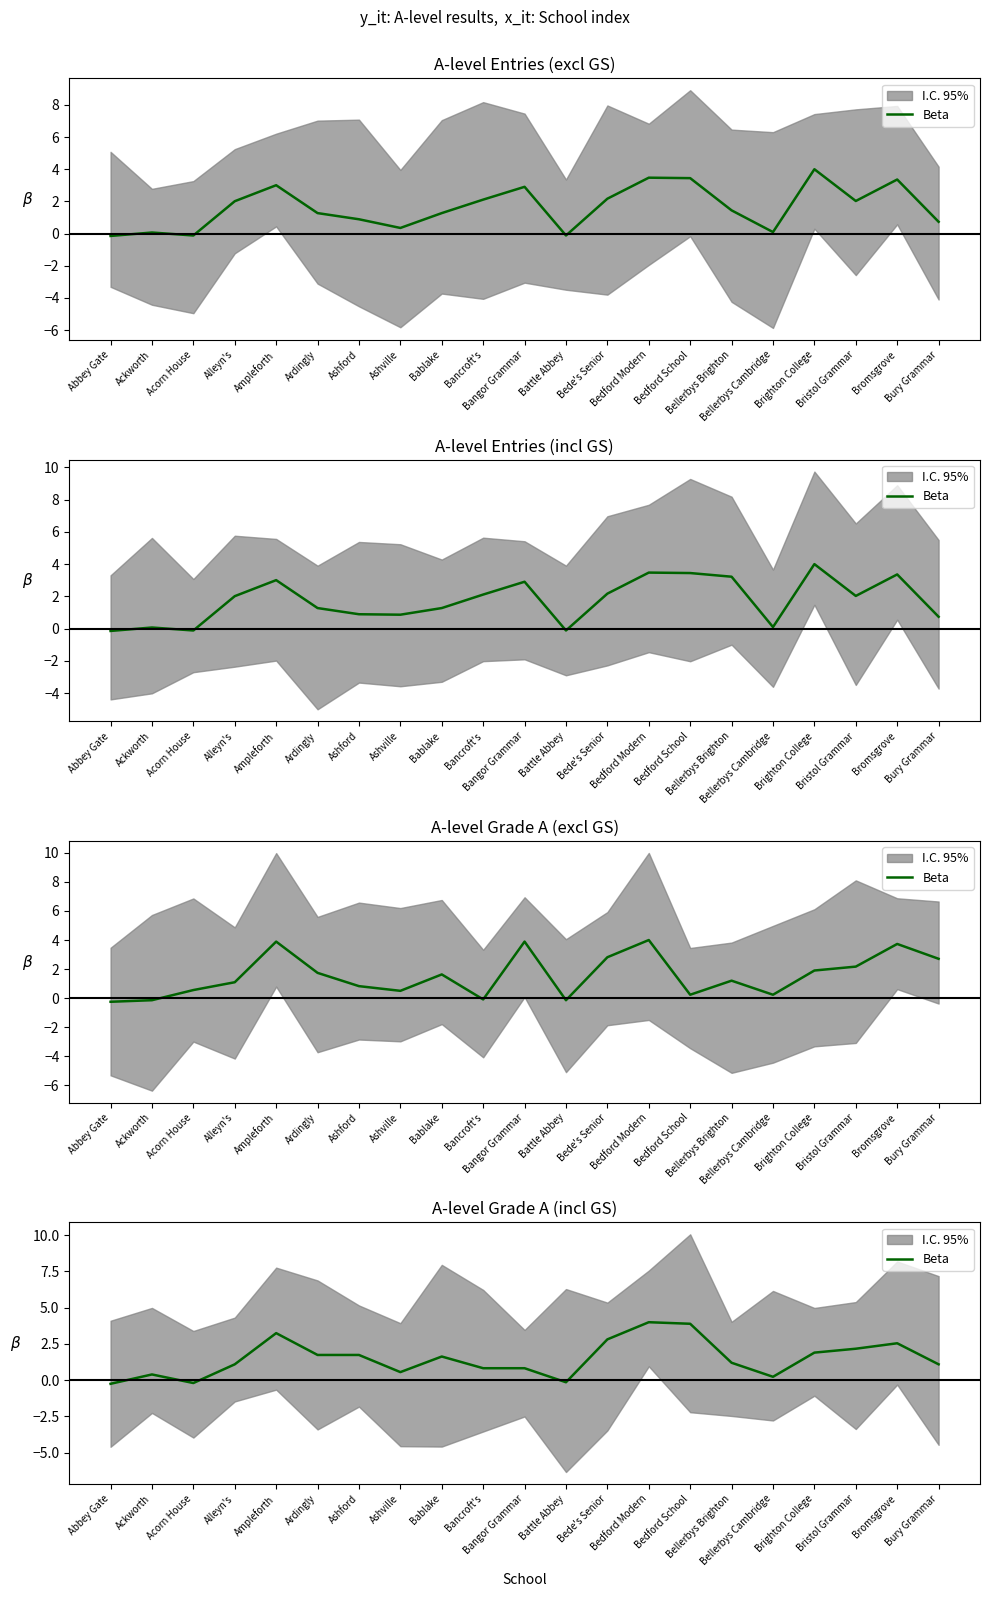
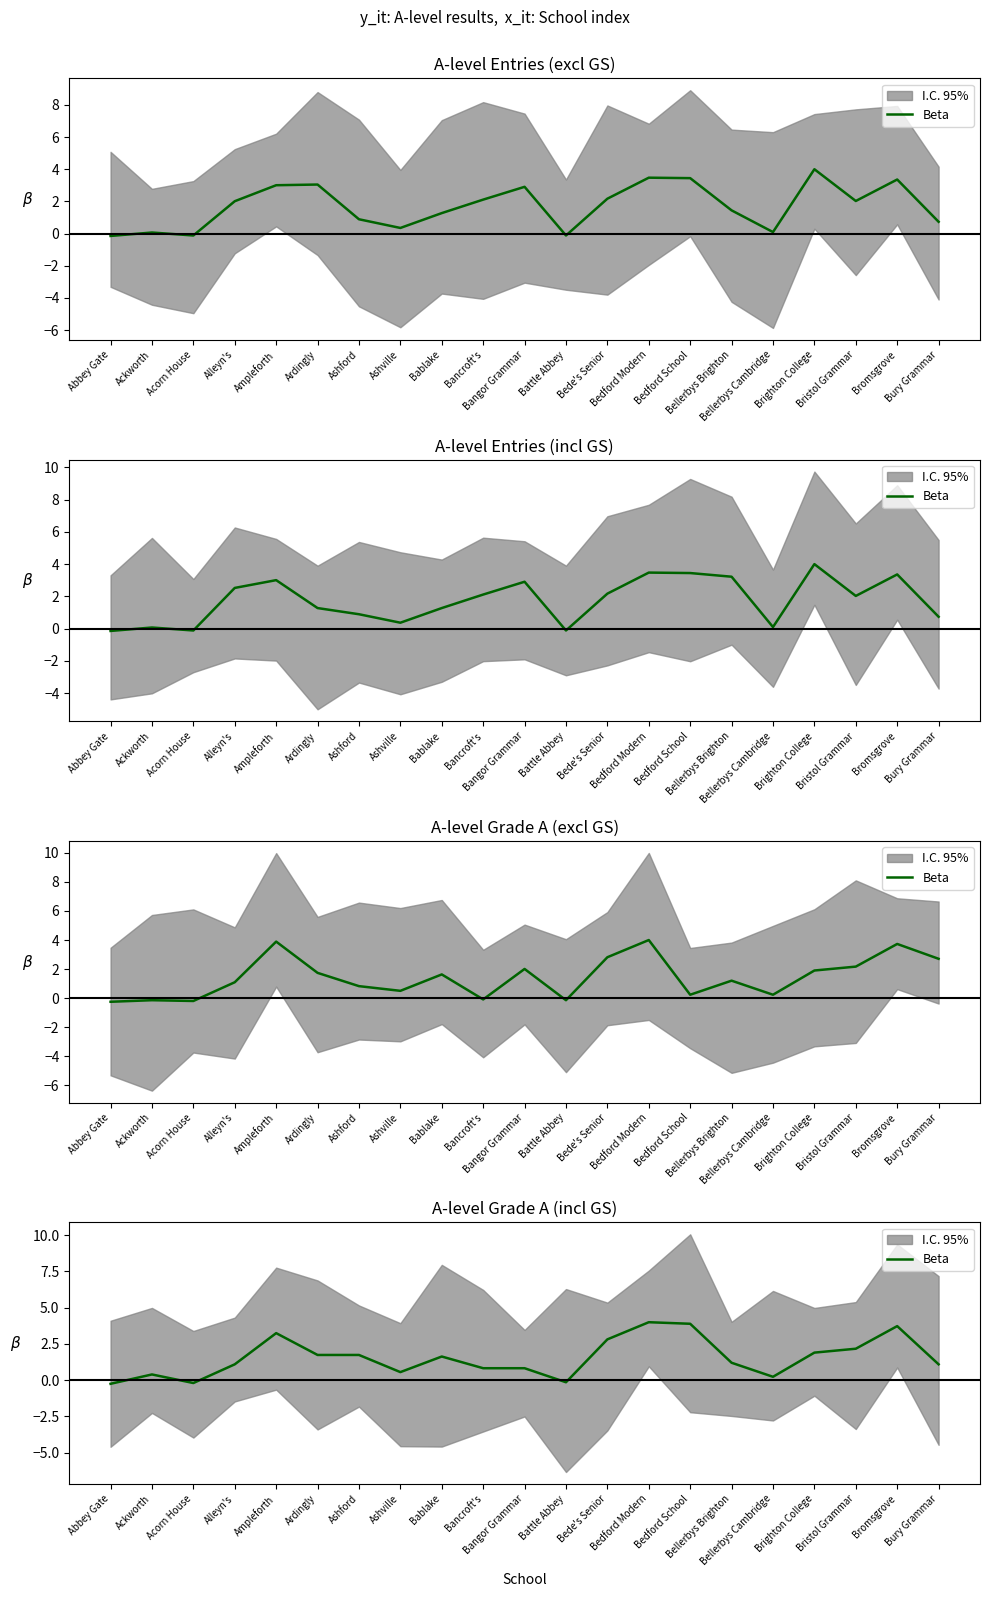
A-level Entries (excl GS), Beta, Ardingly: 1.3 -> 3.0
A-level Entries (incl GS), Beta, Alleyn's: 2.0 -> 2.5
A-level Entries (incl GS), Beta, Ashville: 0.9 -> 0.4
A-level Grade A (excl GS), Beta, Acorn House: 0.6 -> -0.2
A-level Grade A (excl GS), Beta, Bangor Grammar: 3.9 -> 2.0
A-level Grade A (incl GS), Beta, Bromsgrove: 2.5 -> 3.7
